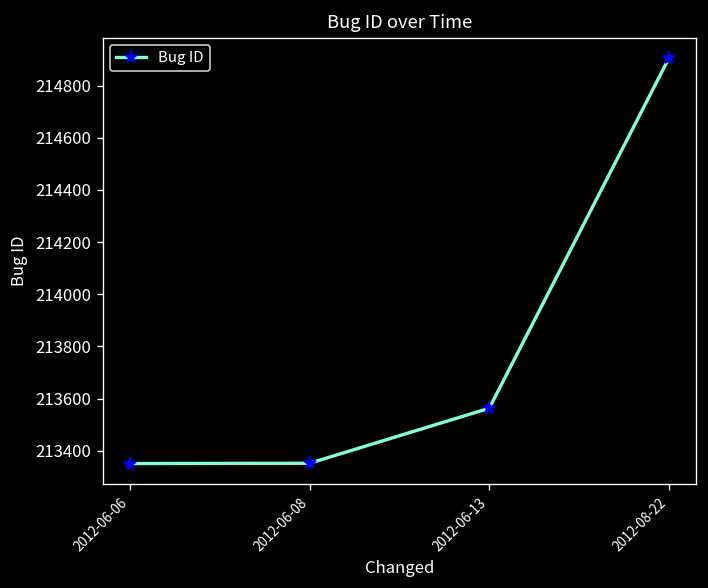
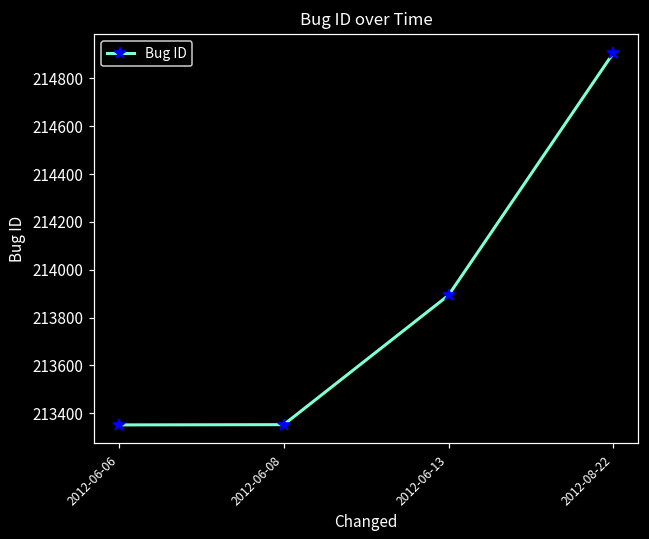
2012-06-13: 213560 -> 213890
